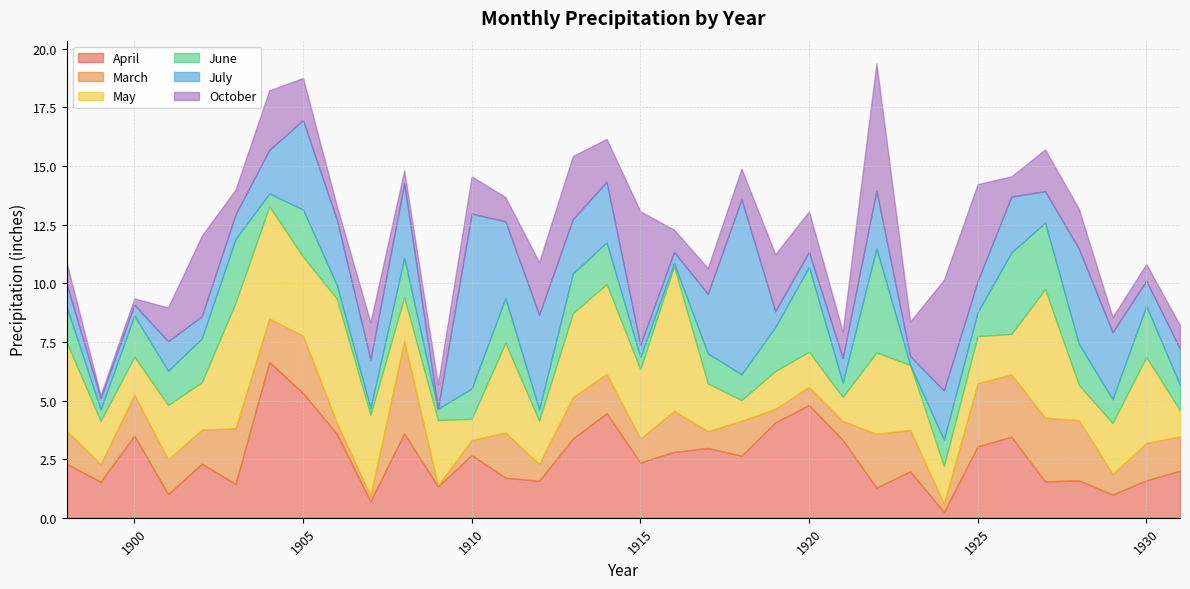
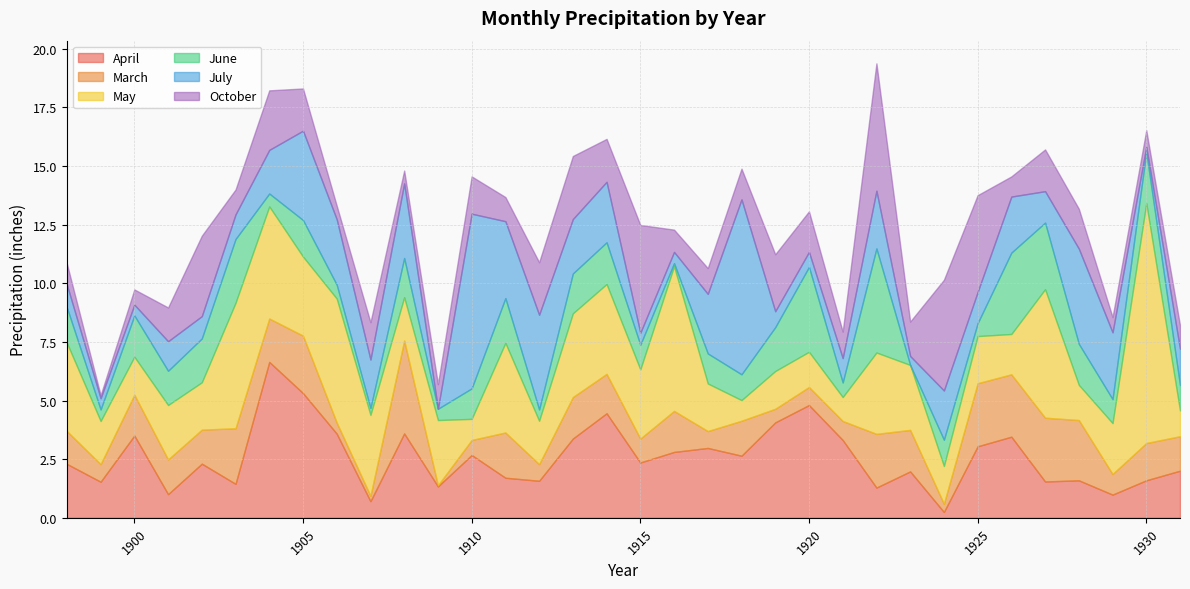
October, 1900: 0.3 -> 0.7
June, 1905: 2.0 -> 1.6
June, 1915: 0.5 -> 1.0
October, 1915: 5.7 -> 4.6
June, 1925: 1.0 -> 0.6
May, 1930: 3.7 -> 10.2
July, 1930: 1.1 -> 0.2
